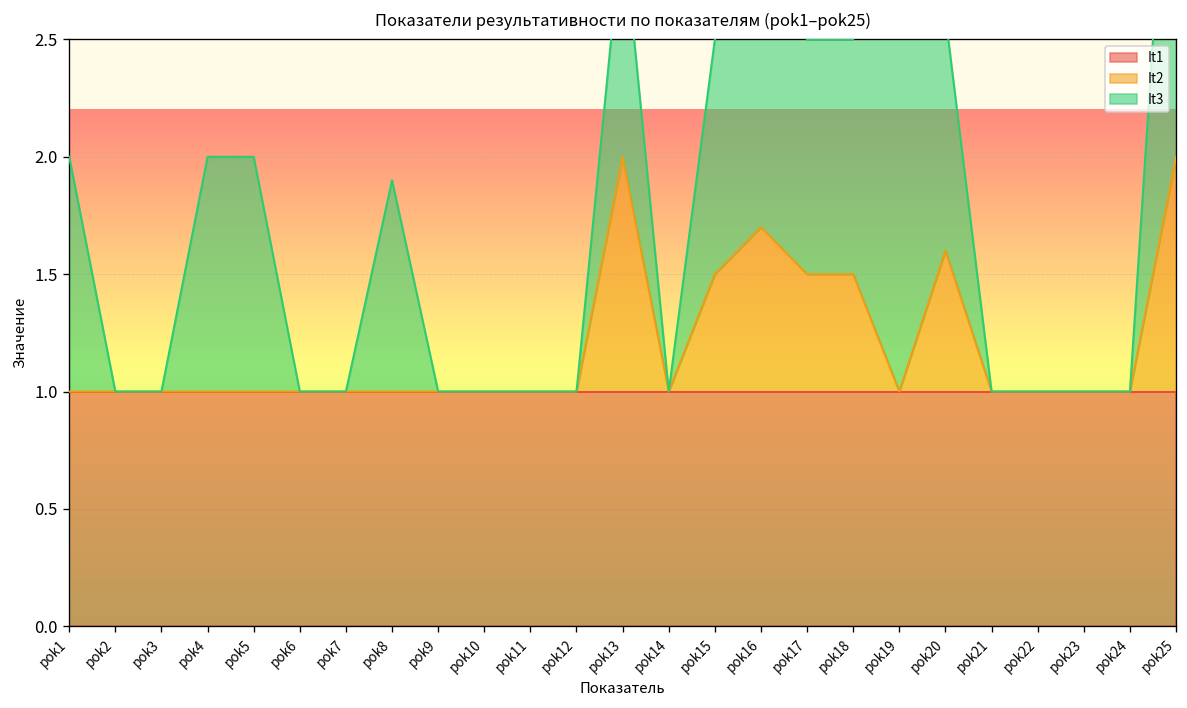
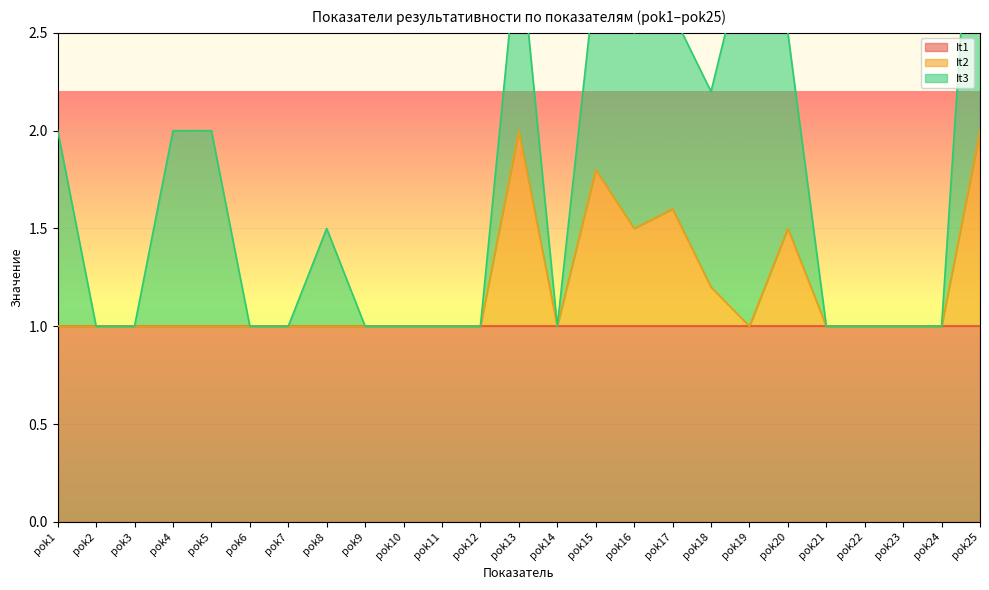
It3, pok8: 0.9 -> 0.5
It2, pok15: 1.50 -> 1.80
It2, pok16: 1.70 -> 1.50
It2, pok17: 1.50 -> 1.60
It2, pok18: 1.50 -> 1.20
It2, pok20: 1.60 -> 1.50
